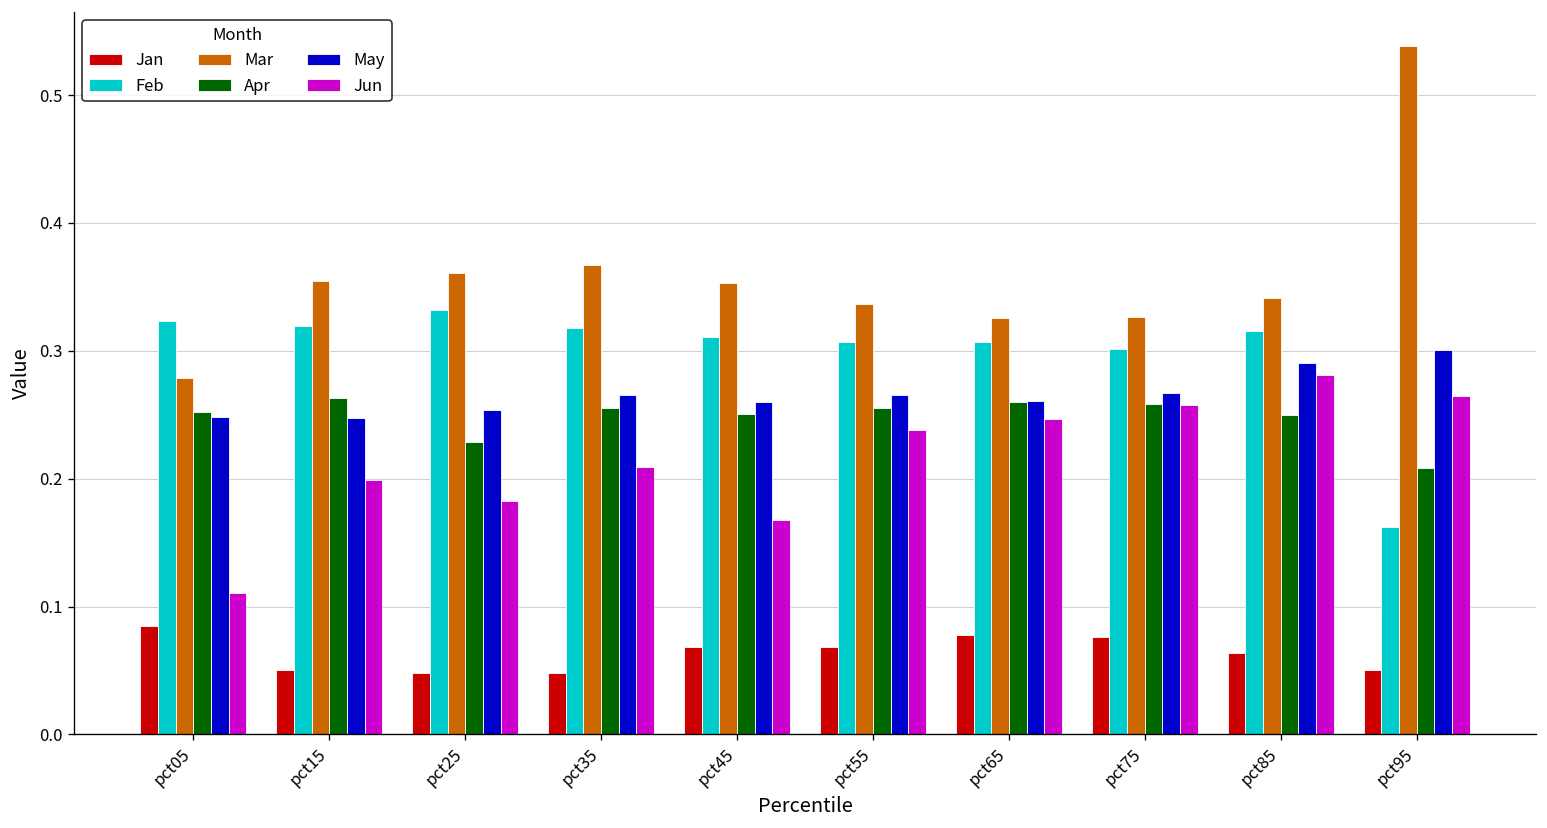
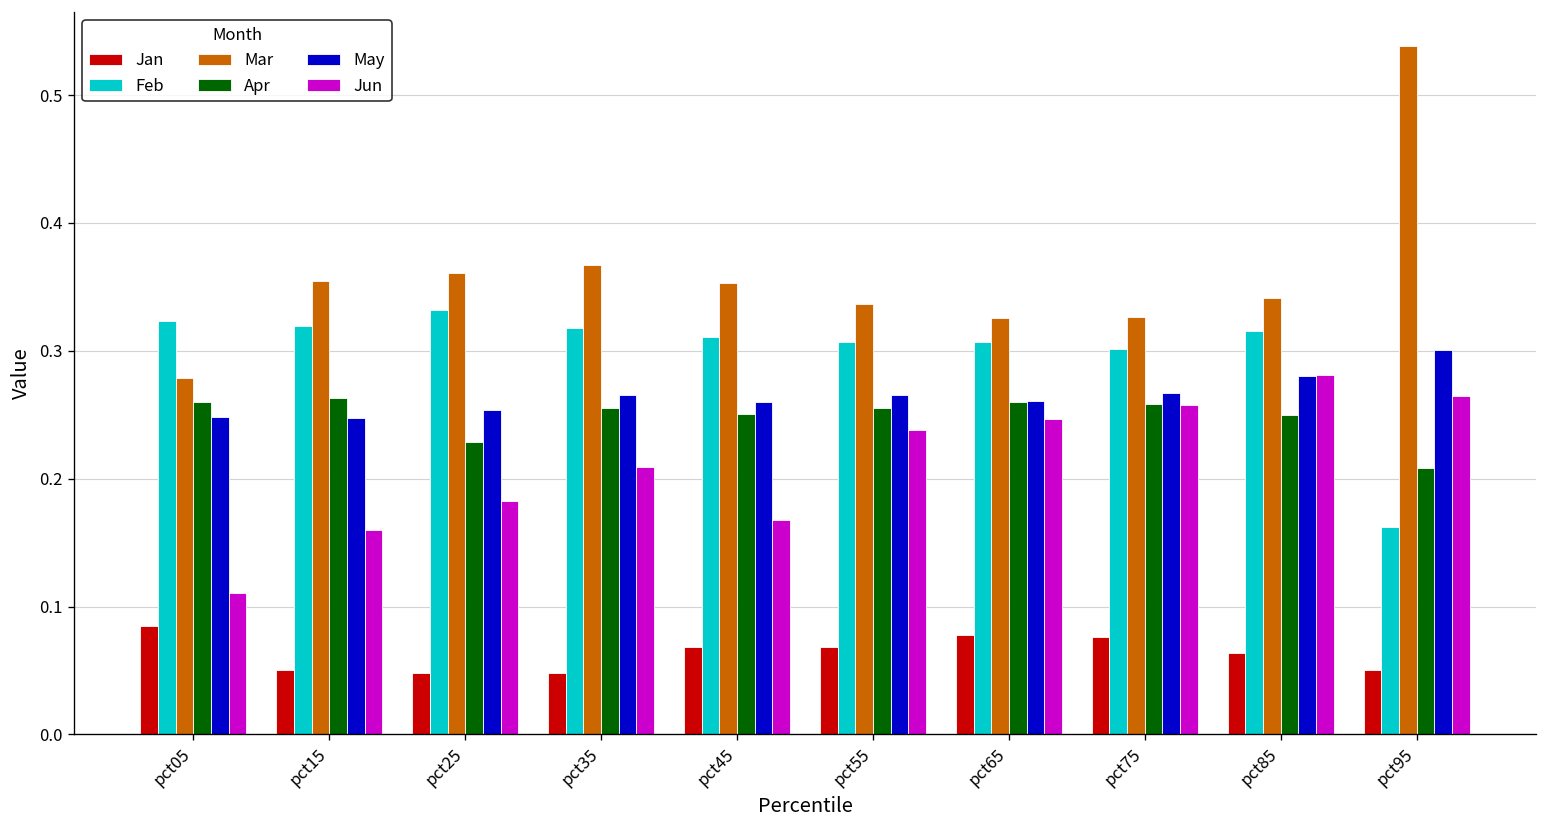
Apr, pct05: 0.252 -> 0.260
Jun, pct15: 0.199 -> 0.160
May, pct85: 0.291 -> 0.280
